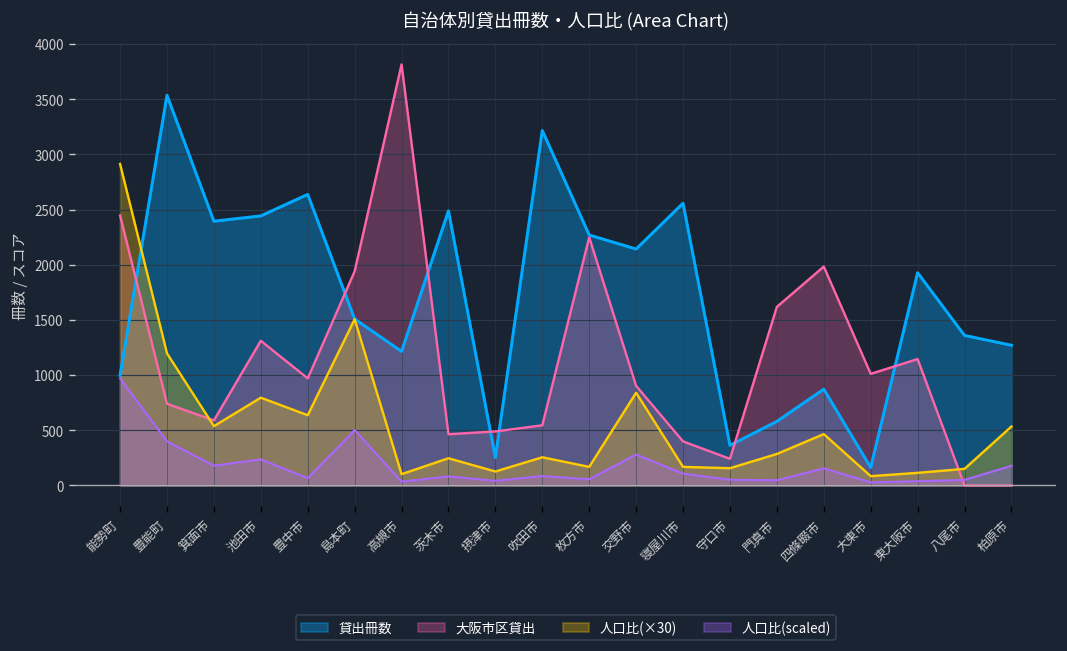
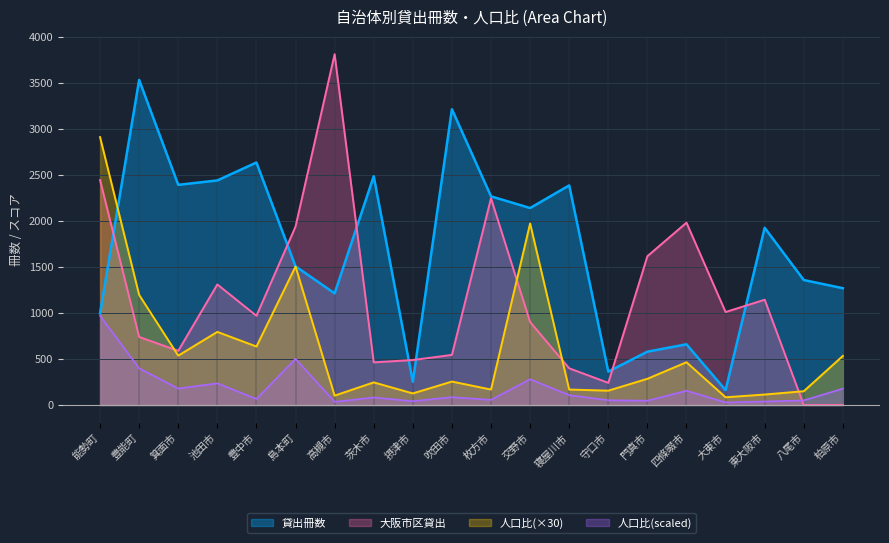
人口比(×30), 交野市: 800 -> 2000
貸出冊数, 寝屋川市: 2600 -> 2400
貸出冊数, 四條畷市: 900 -> 700
